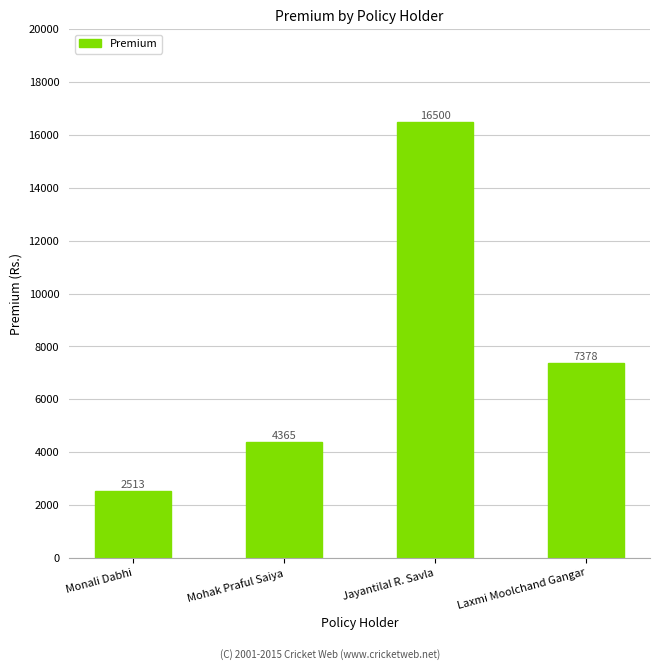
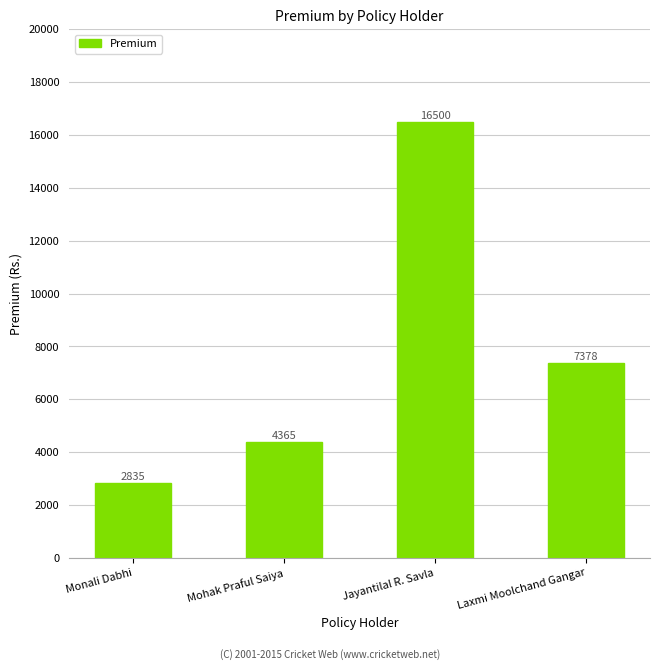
Monali Dabhi: 2513 -> 2835
